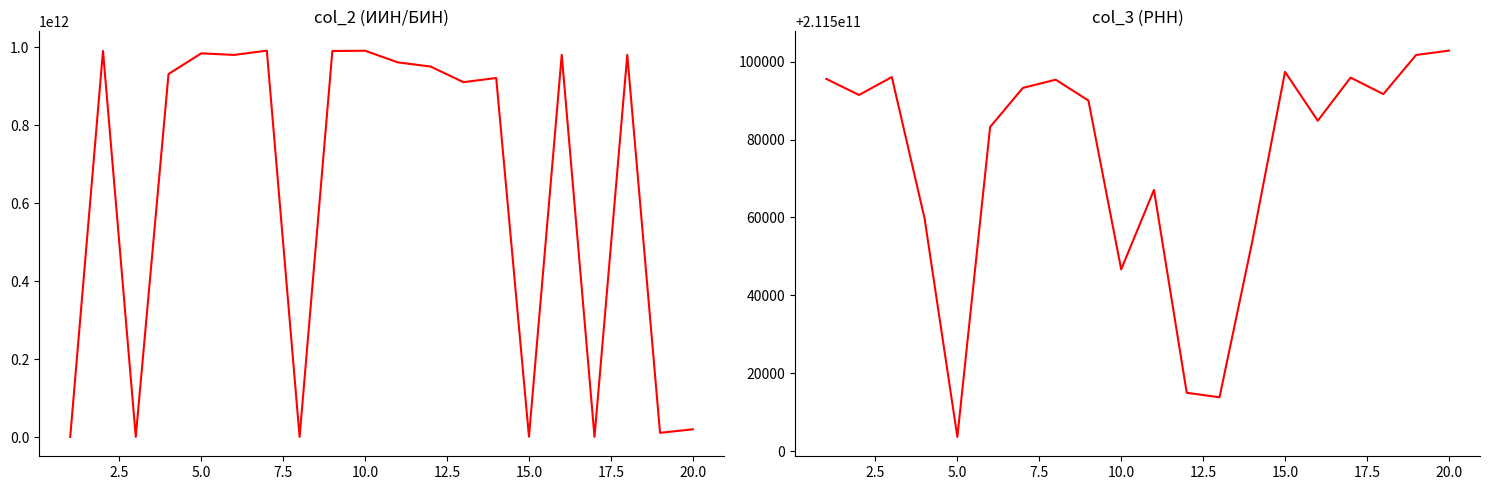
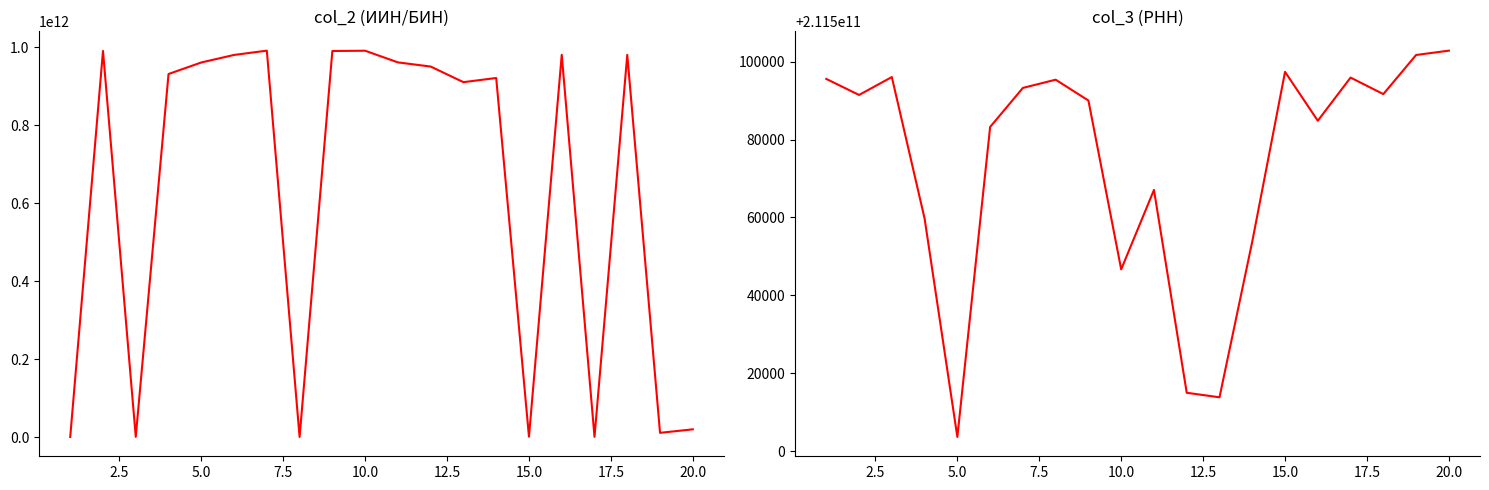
col_2 (ИИН/БИН), 5.0: 980000000000 -> 960000000000
